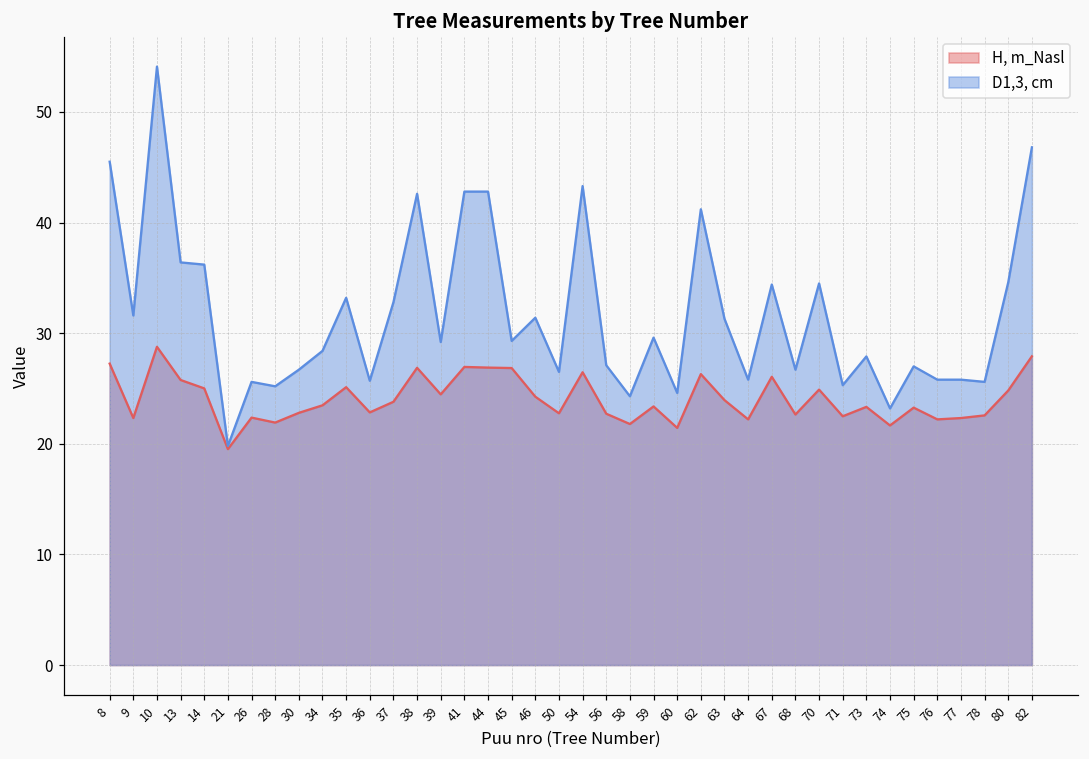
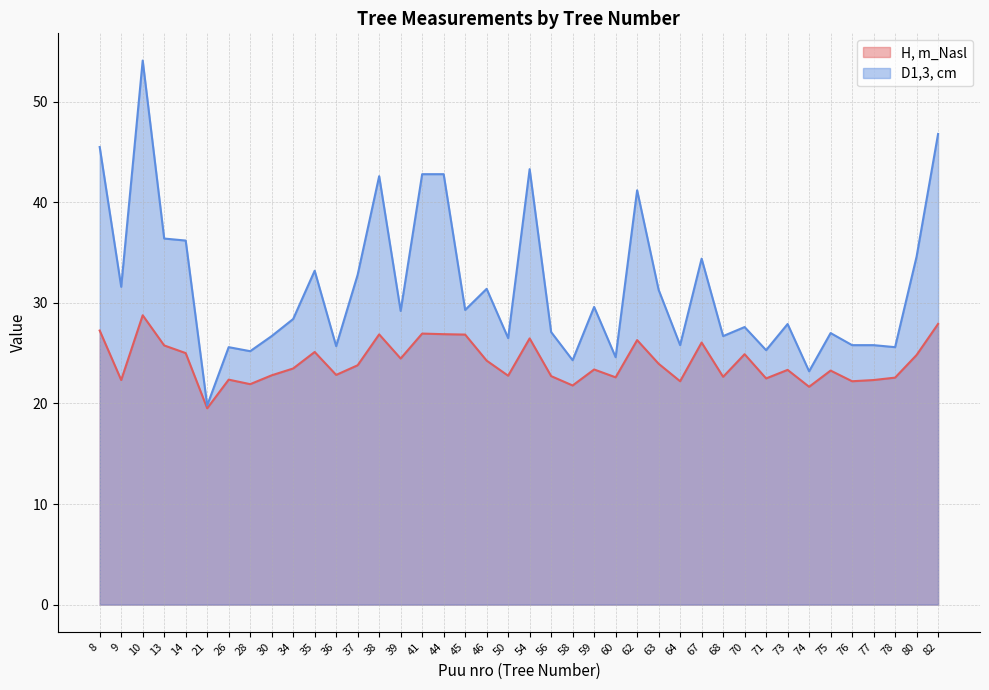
H, m_Nasl, 60: 21.4 -> 22.6
D1,3, cm, 70: 34.5 -> 27.6
